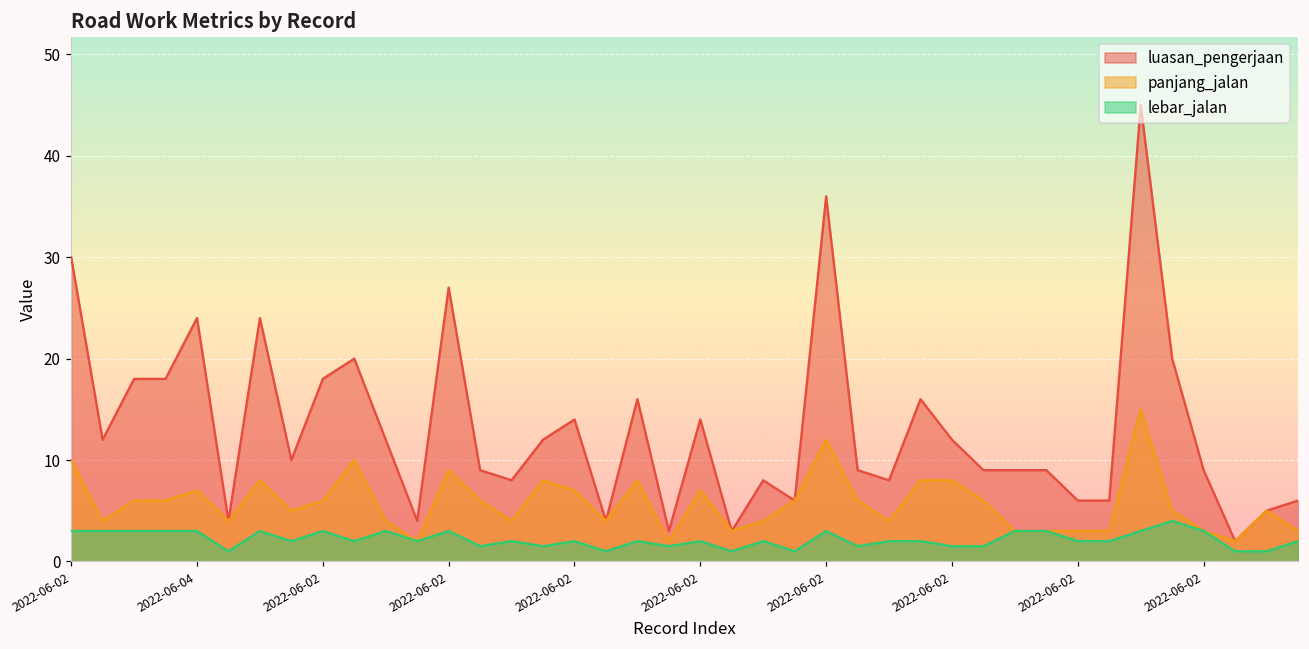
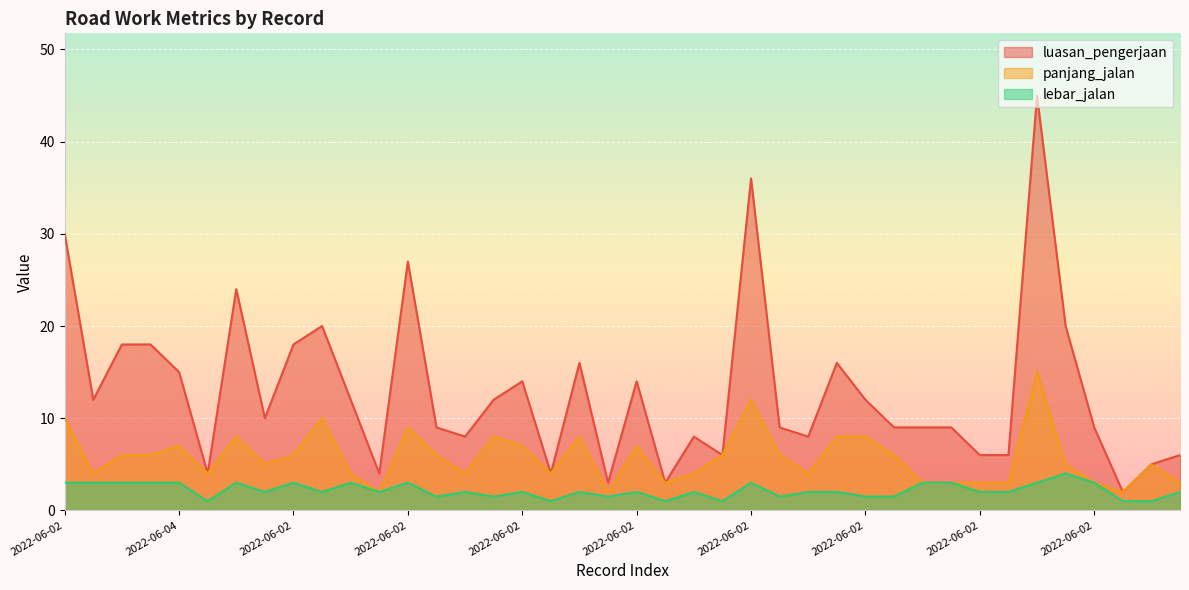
luasan_pengerjaan, 2022-06-04: 24 -> 15
